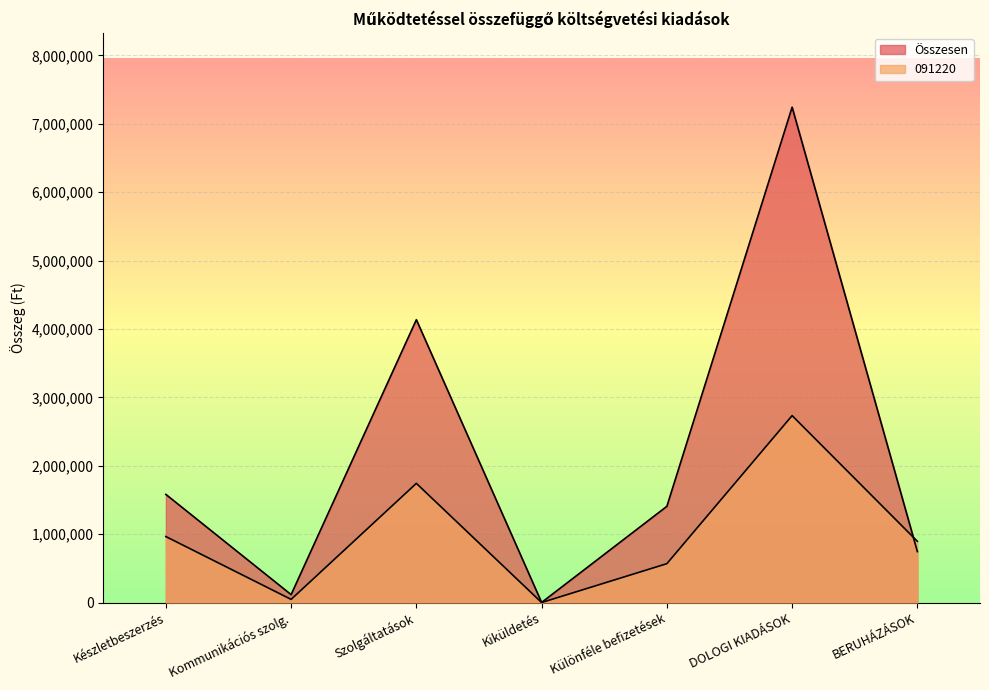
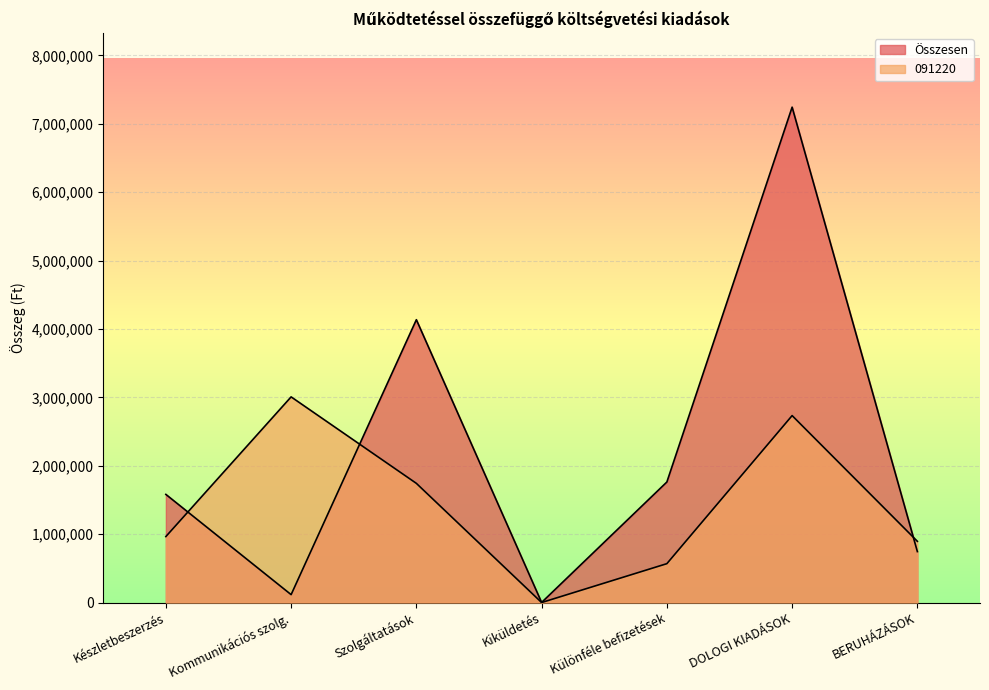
091220, Kommunikációs szolg.: 0 -> 3,000,000
Összesen, Különféle befizetések: 1,400,000 -> 1,800,000
